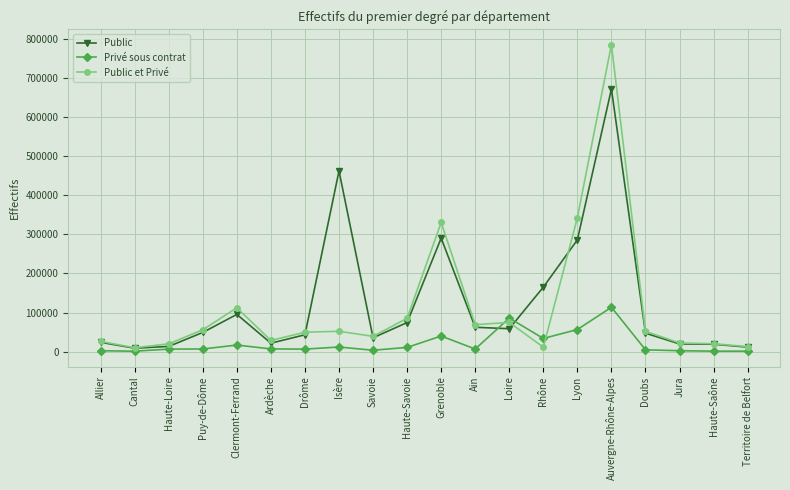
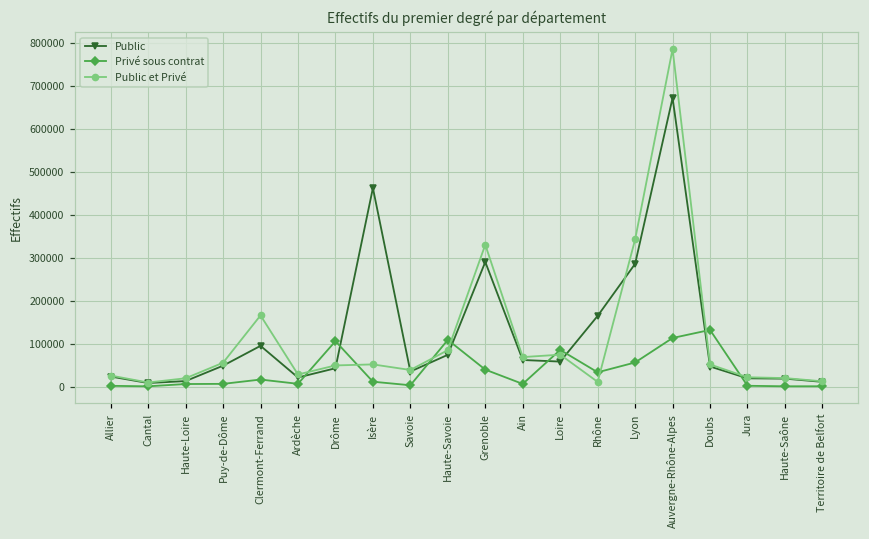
Public et Privé, Clermont-Ferrand: 110000 -> 170000
Privé sous contrat, Drôme: 10000 -> 110000
Privé sous contrat, Haute-Savoie: 10000 -> 110000
Privé sous contrat, Doubs: 0 -> 130000
